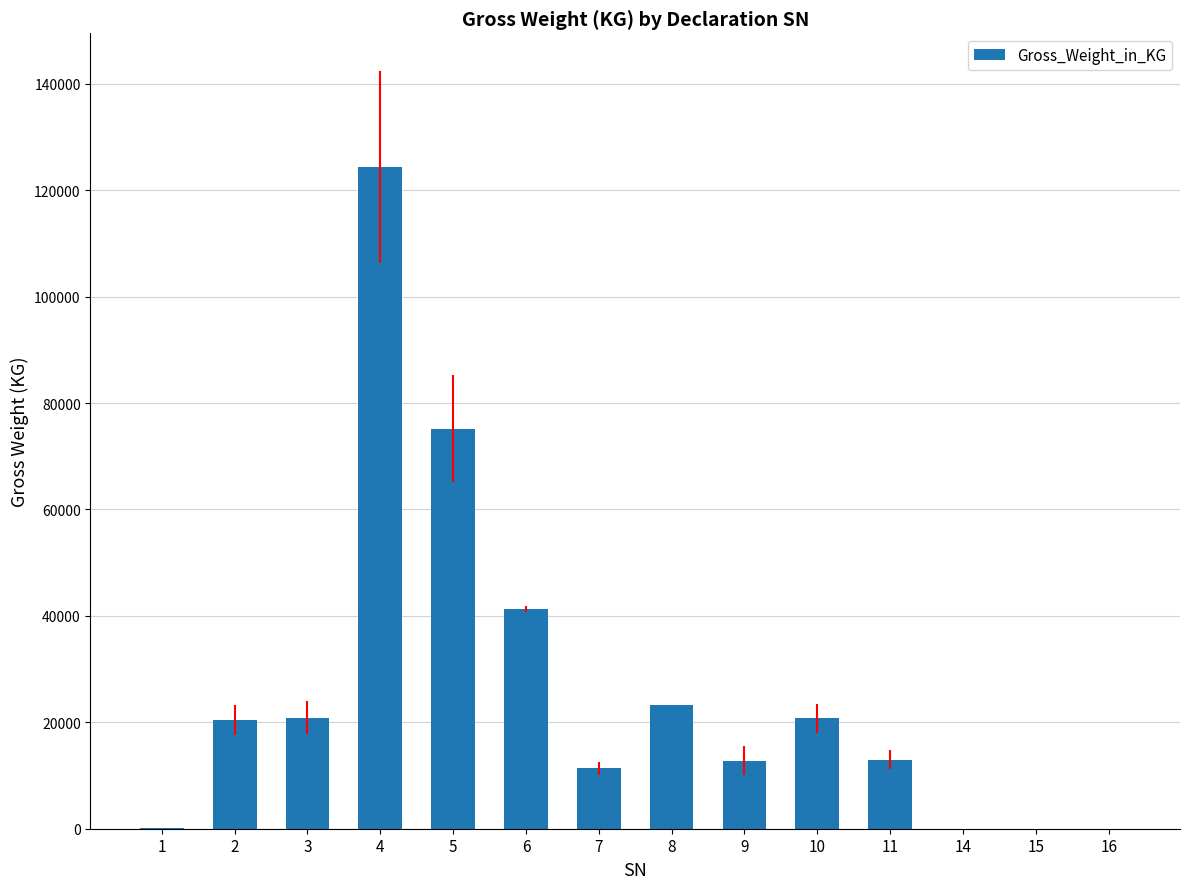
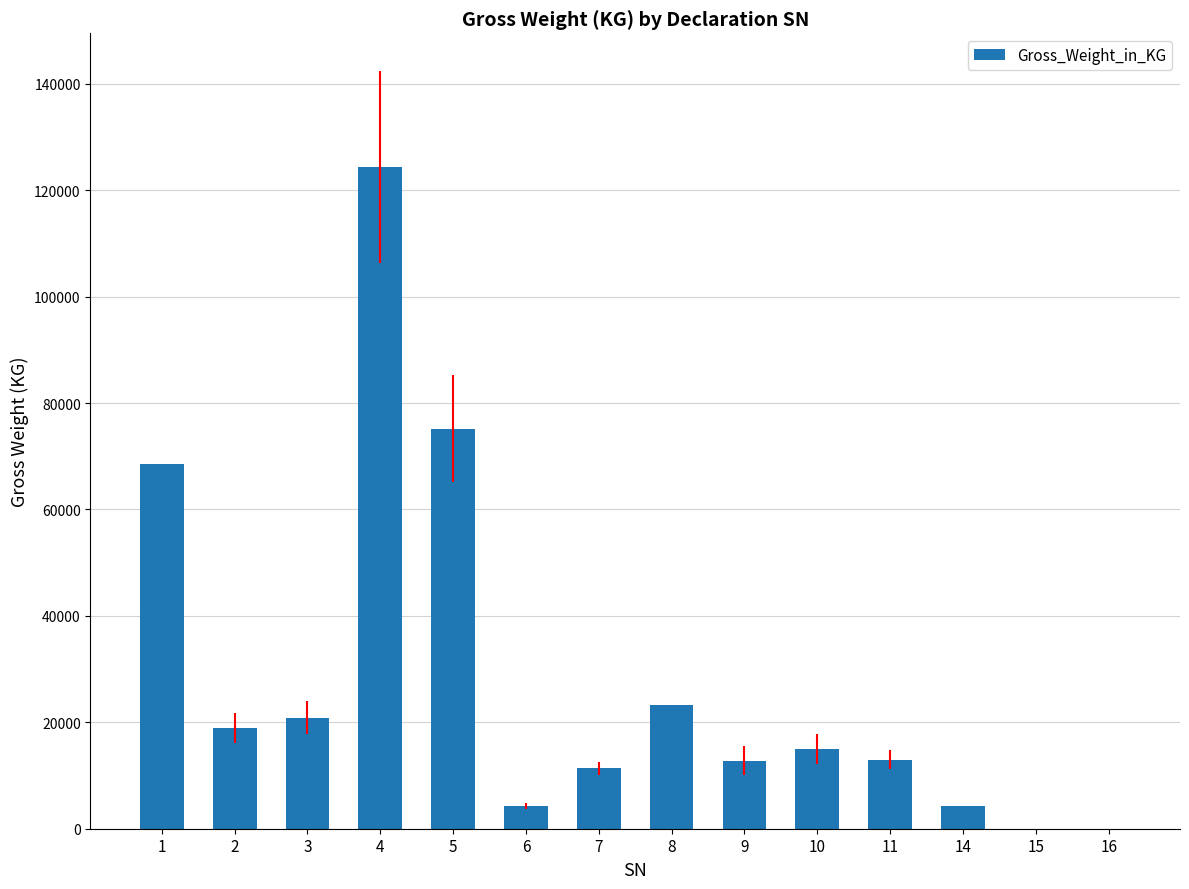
1: 0 -> 69000
2: 20000 -> 19000
6: 41000 -> 4000
10: 21000 -> 15000
14: 0 -> 4000
